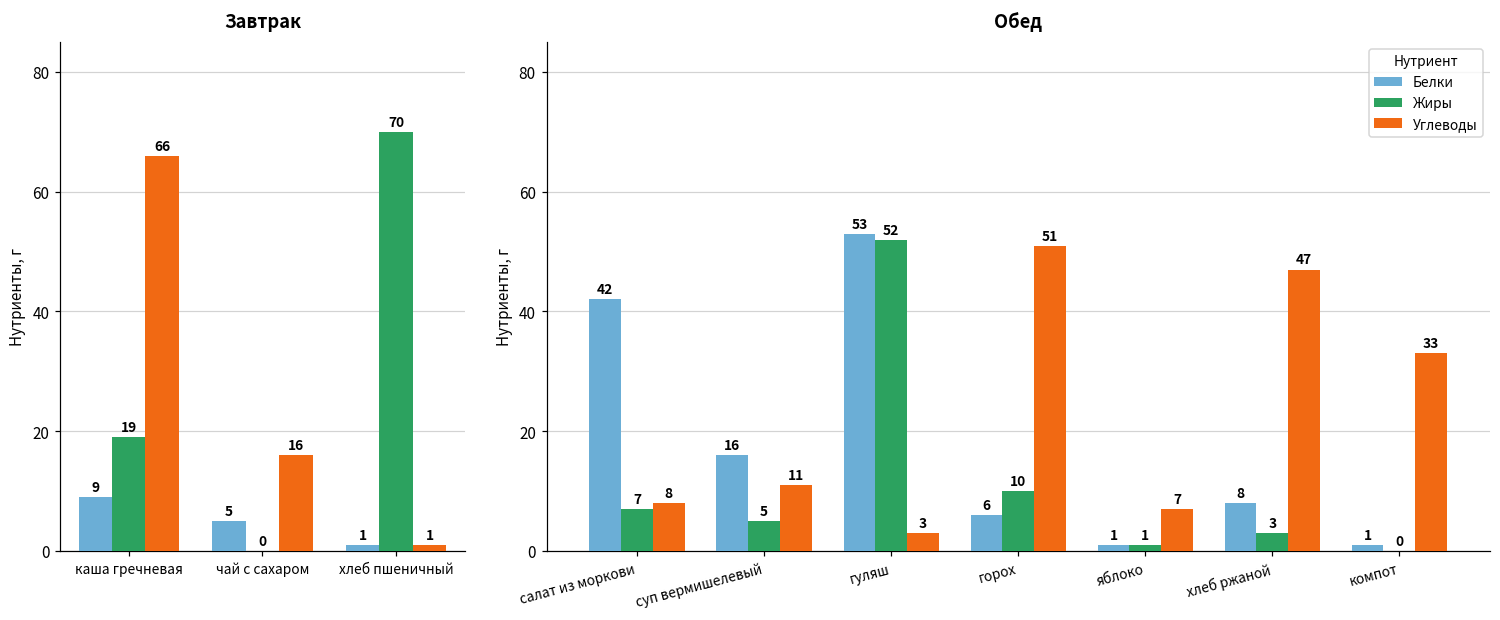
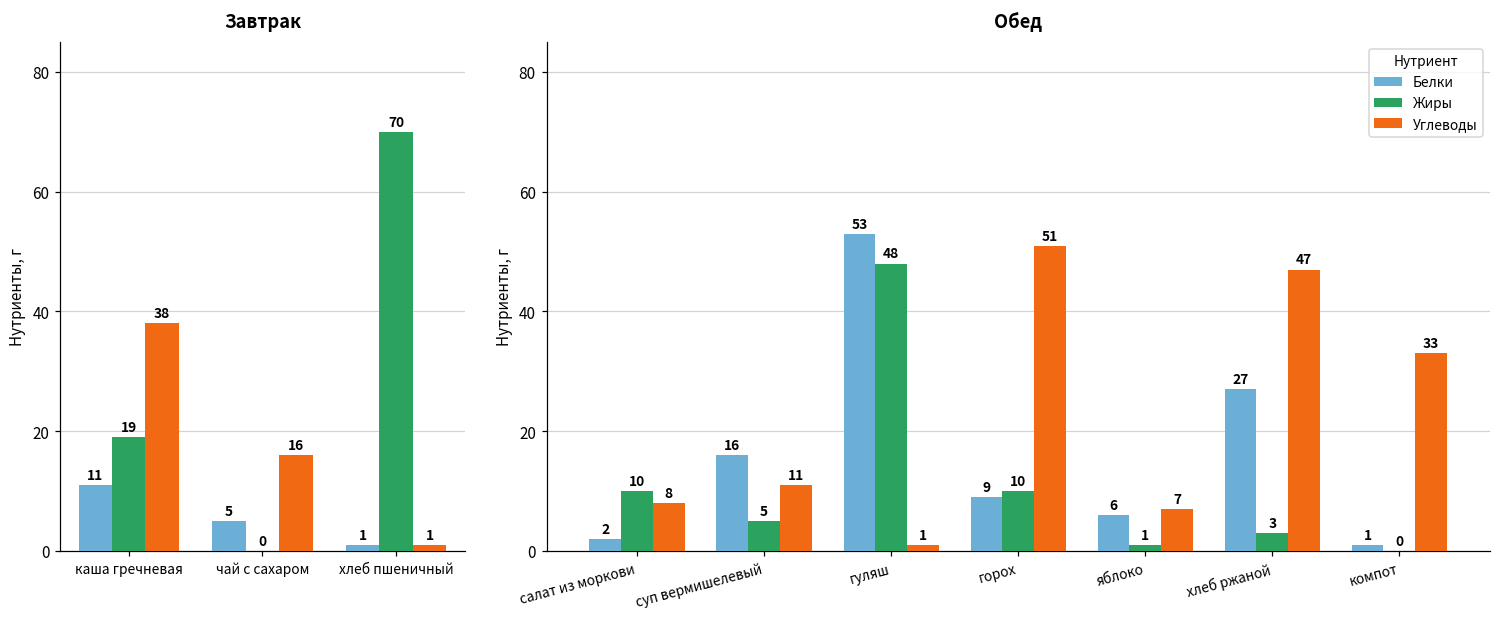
Завтрак, Белки, каша гречневая: 9 -> 11
Завтрак, Углеводы, каша гречневая: 66 -> 38
Обед, Белки, салат из моркови: 42 -> 2
Обед, Жиры, салат из моркови: 7 -> 10
Обед, Жиры, гуляш: 52 -> 48
Обед, Углеводы, гуляш: 3 -> 1
Обед, Белки, горох: 6 -> 9
Обед, Белки, яблоко: 1 -> 6
Обед, Белки, хлеб ржаной: 8 -> 27
